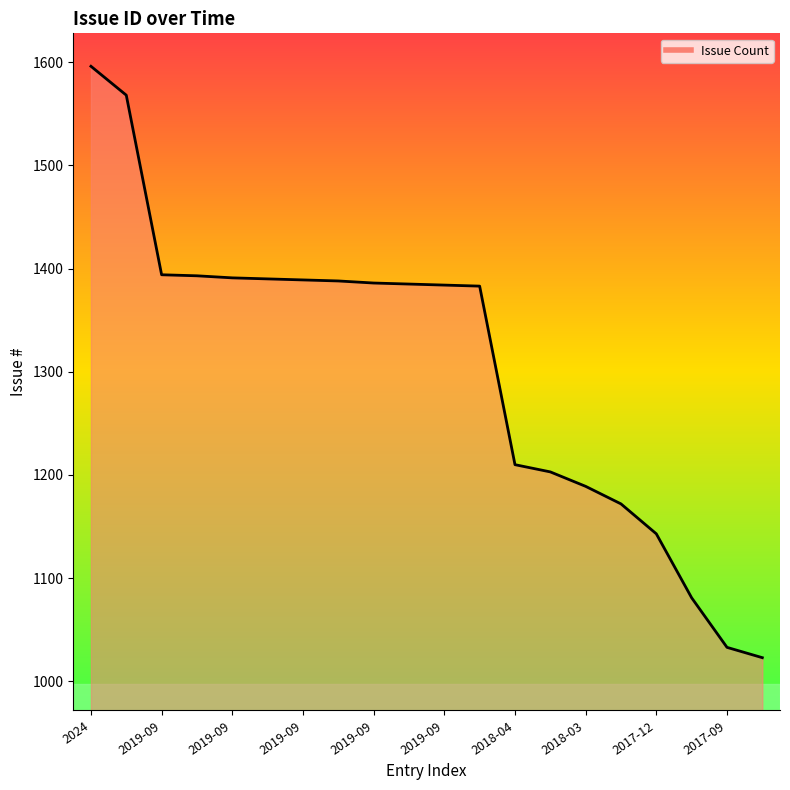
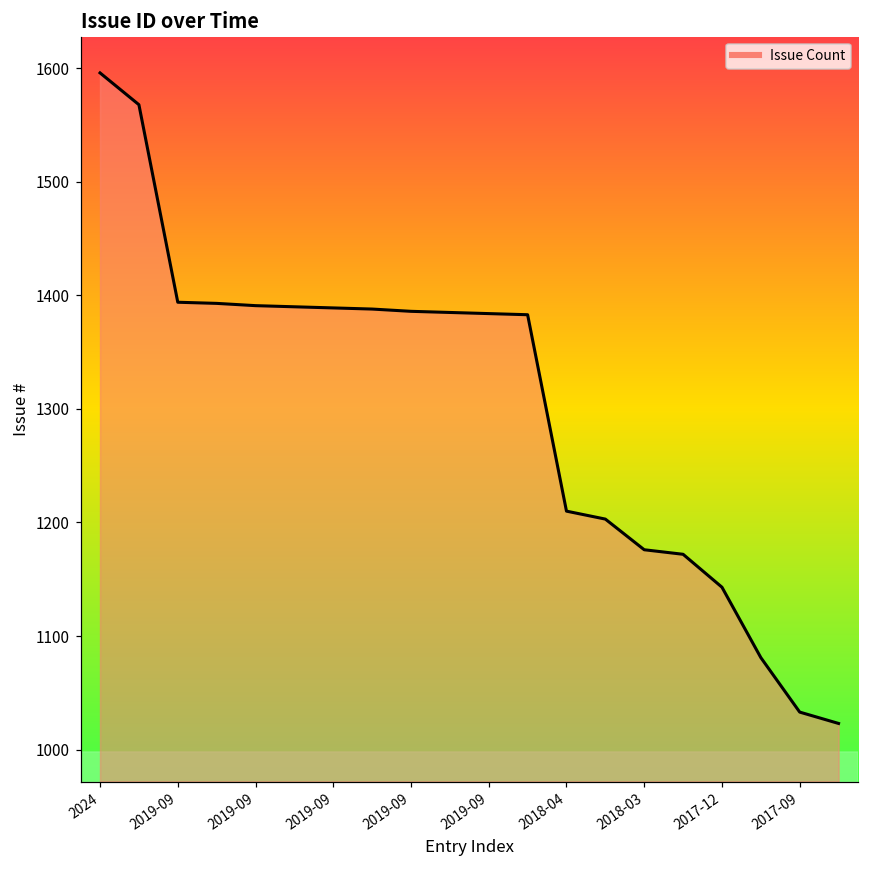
2018-03: 1189 -> 1176
